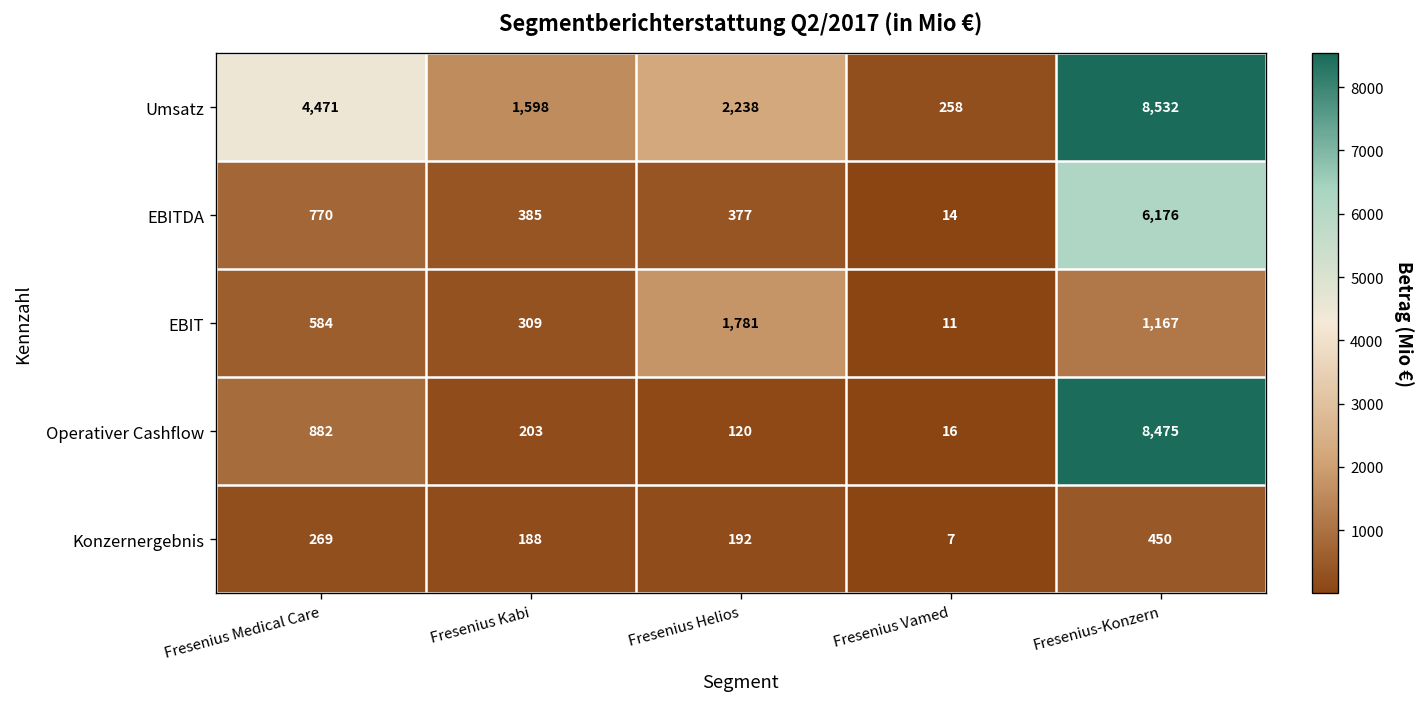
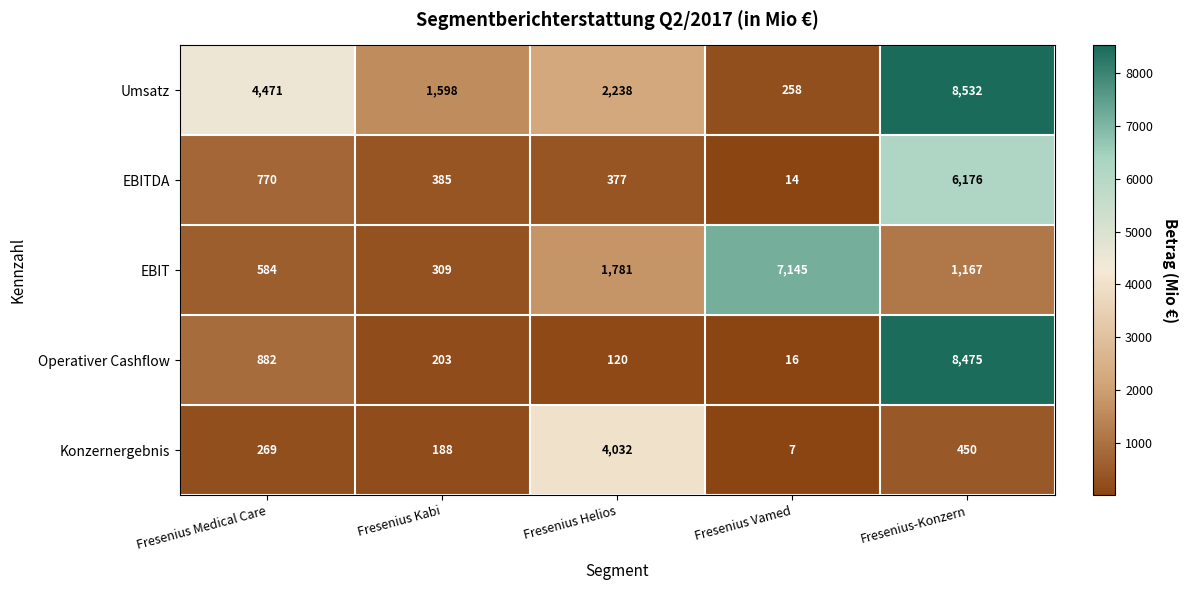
EBIT, Fresenius Vamed: 11 -> 7,145
Konzernergebnis, Fresenius Helios: 192 -> 4,032
